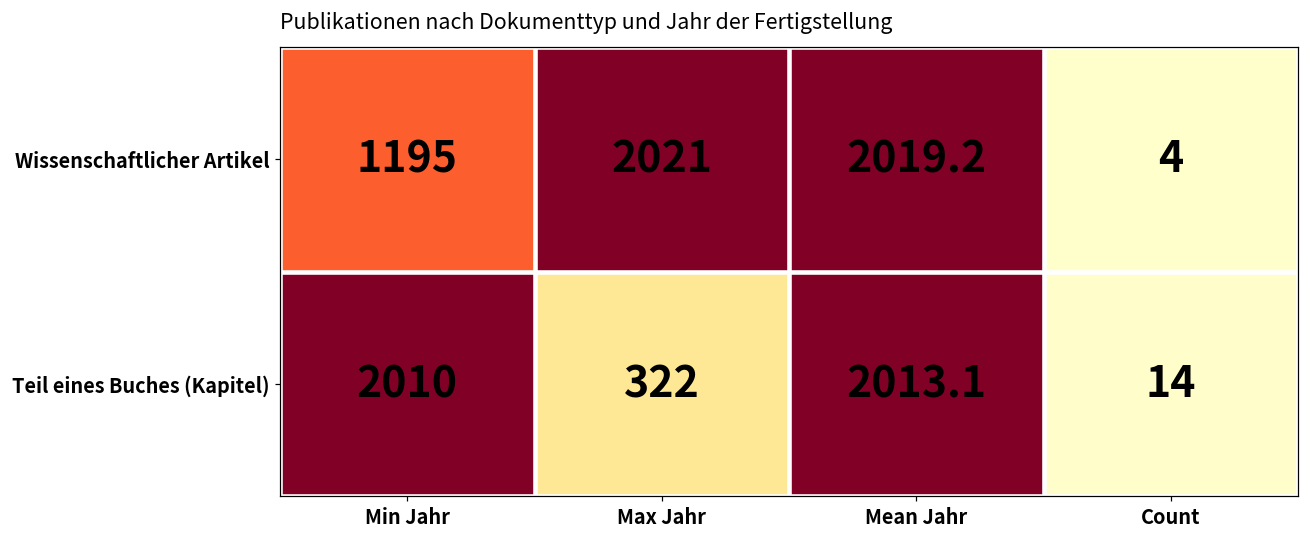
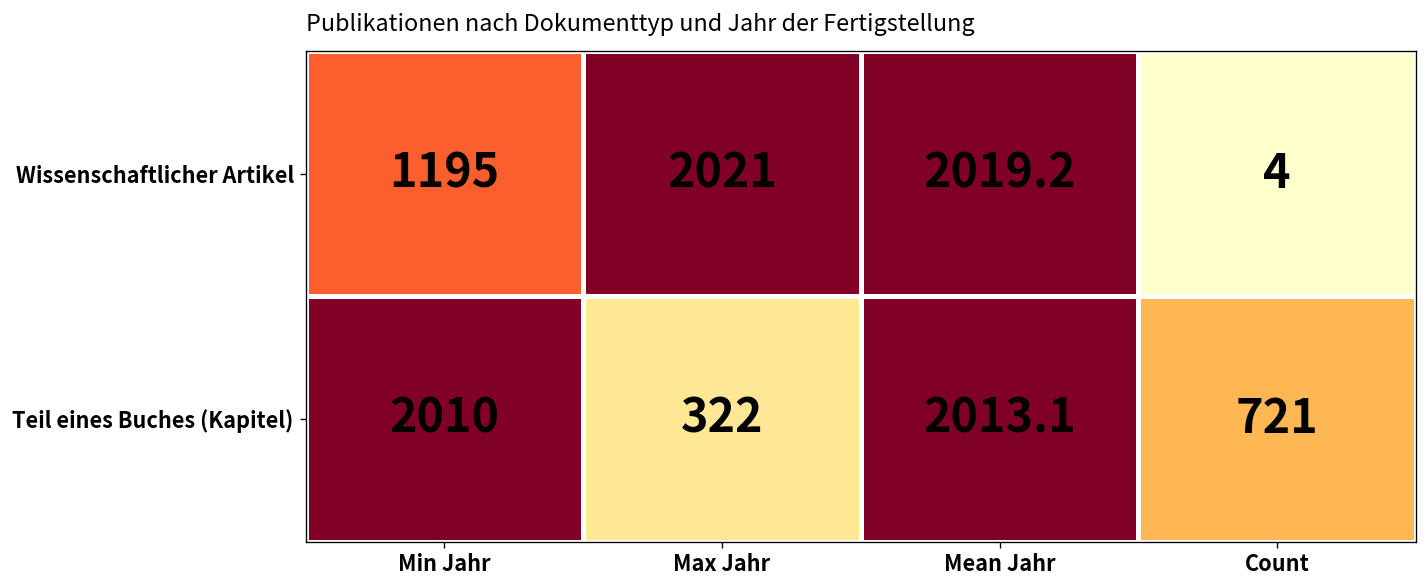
Teil eines Buches (Kapitel), Count: 14 -> 721
